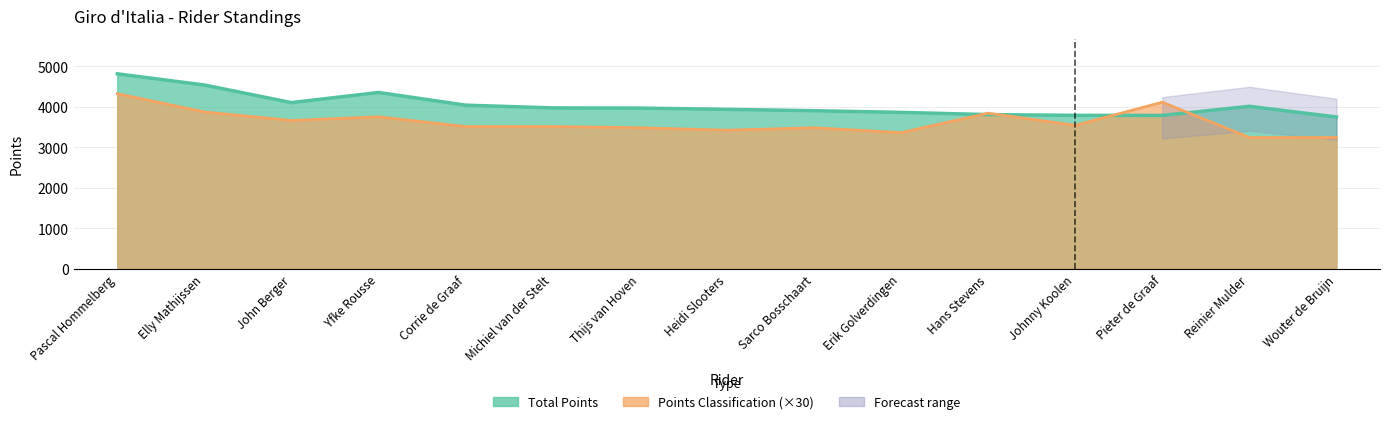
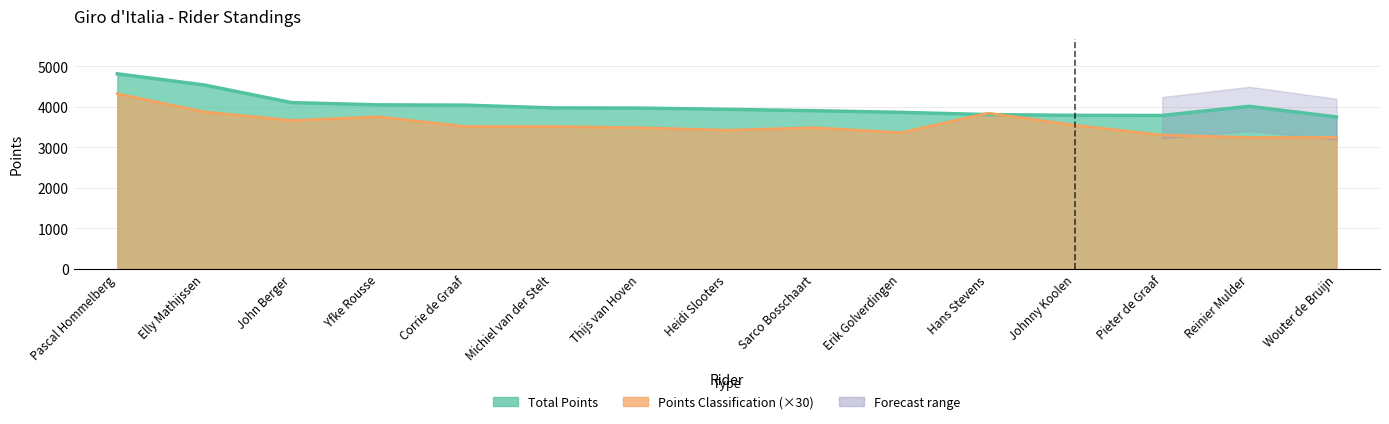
Total Points, Yfke Rousse: 4400 -> 4000
Points Classification (×30), Pieter de Graaf: 4100 -> 3300
